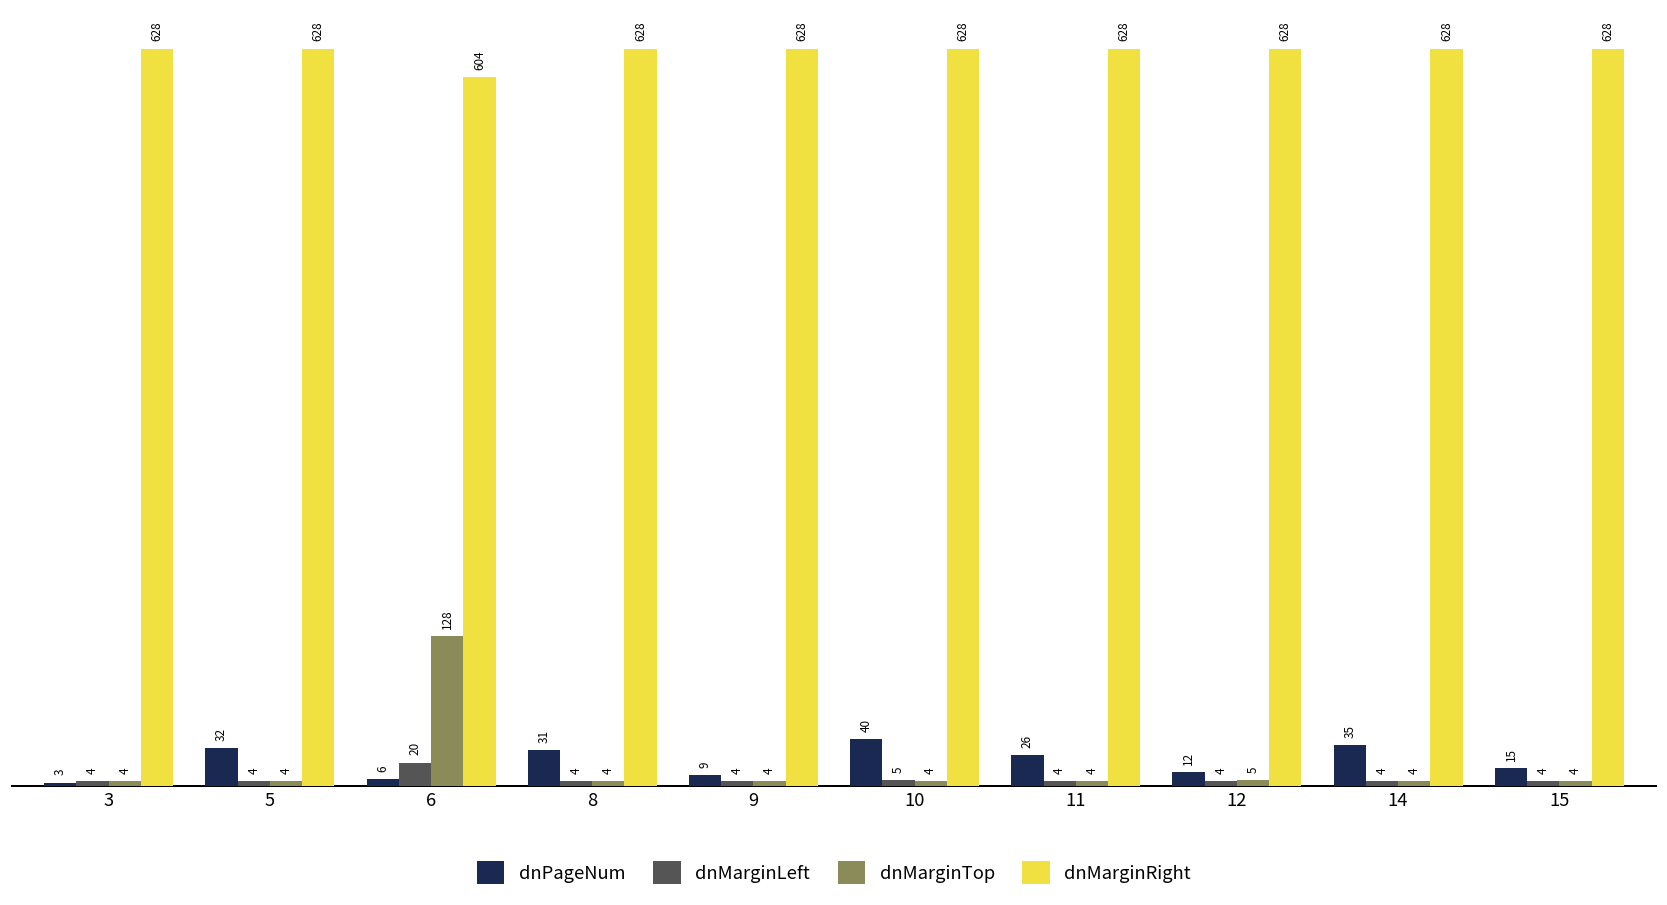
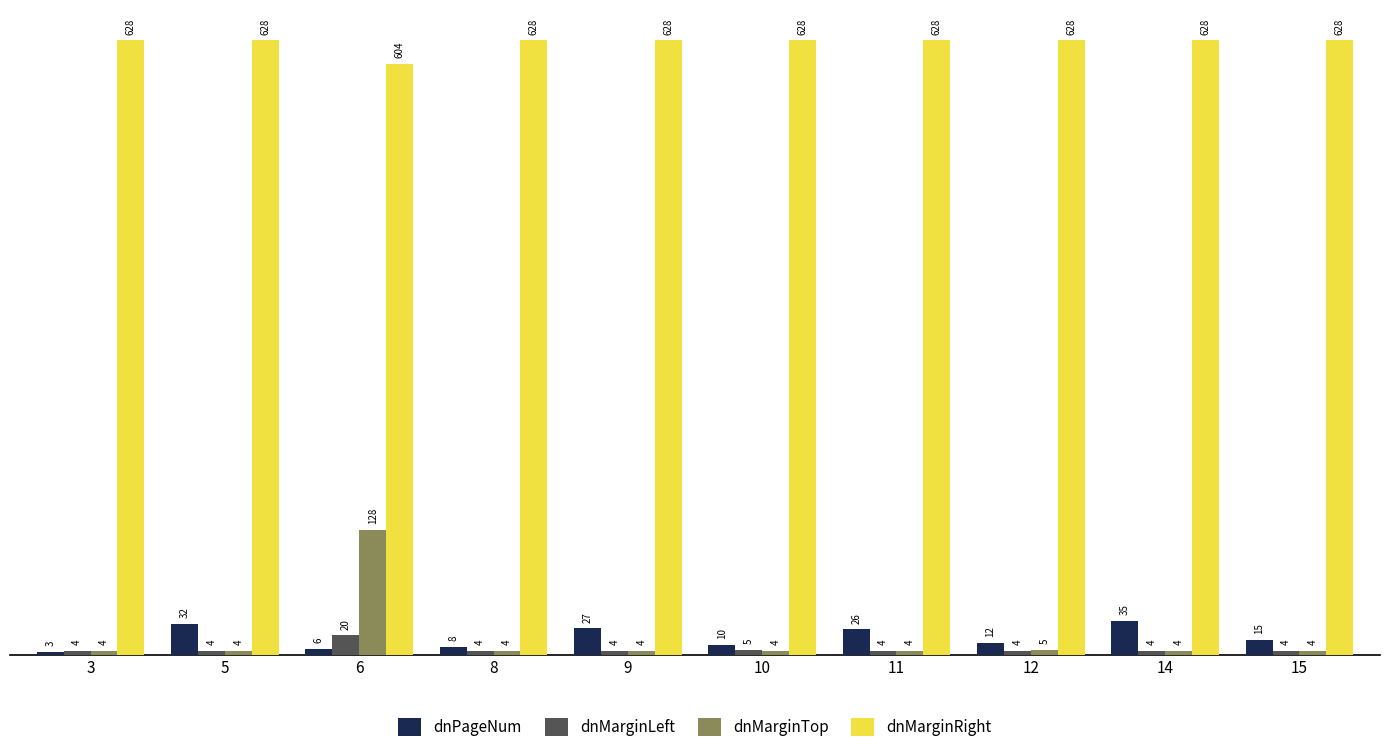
dnPageNum, 8: 31 -> 8
dnPageNum, 9: 9 -> 27
dnPageNum, 10: 40 -> 10
